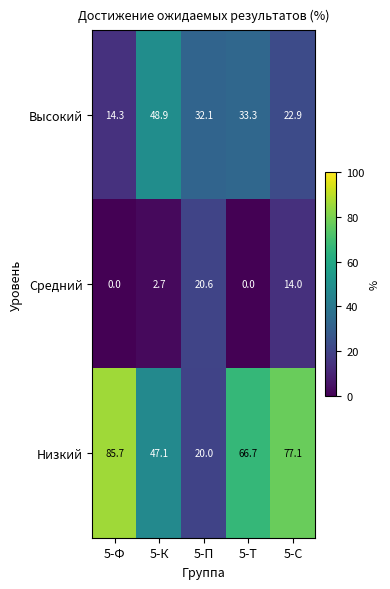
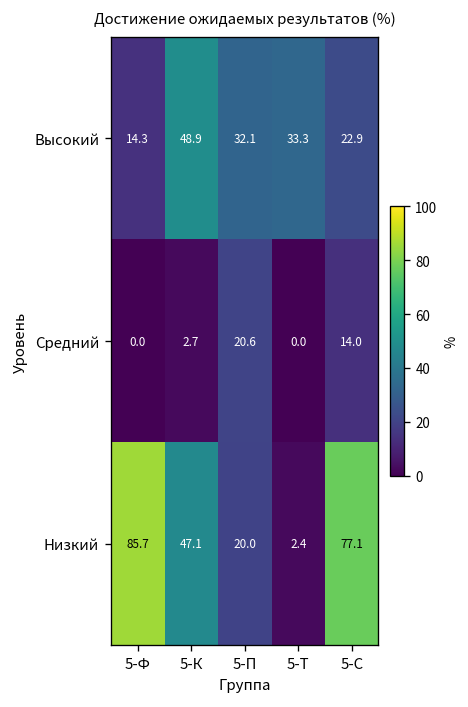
Низкий, 5-Т: 66.7 -> 2.4
